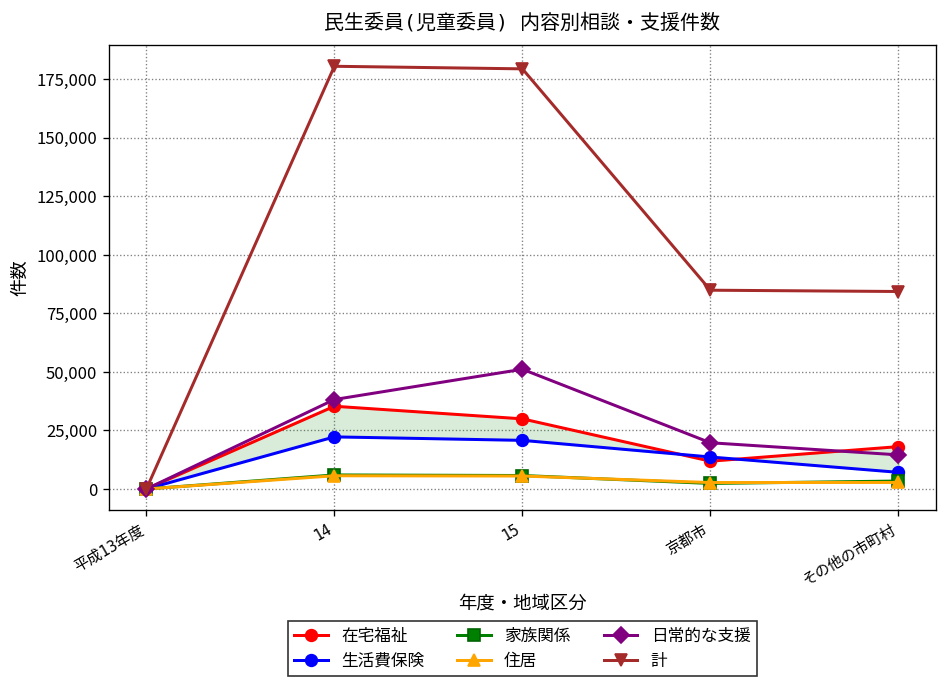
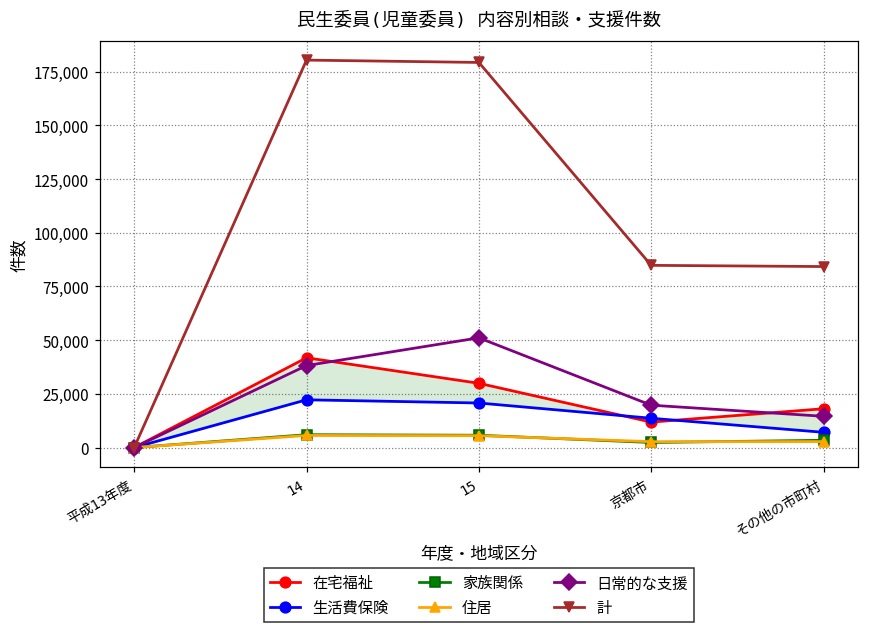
在宅福祉, 14: 35,000 -> 42,000
